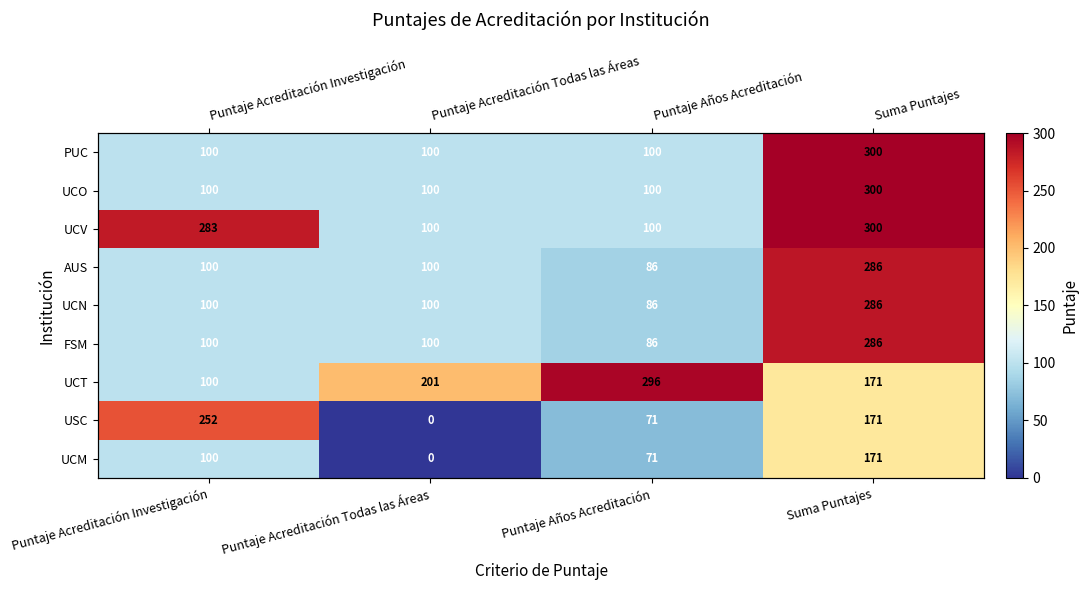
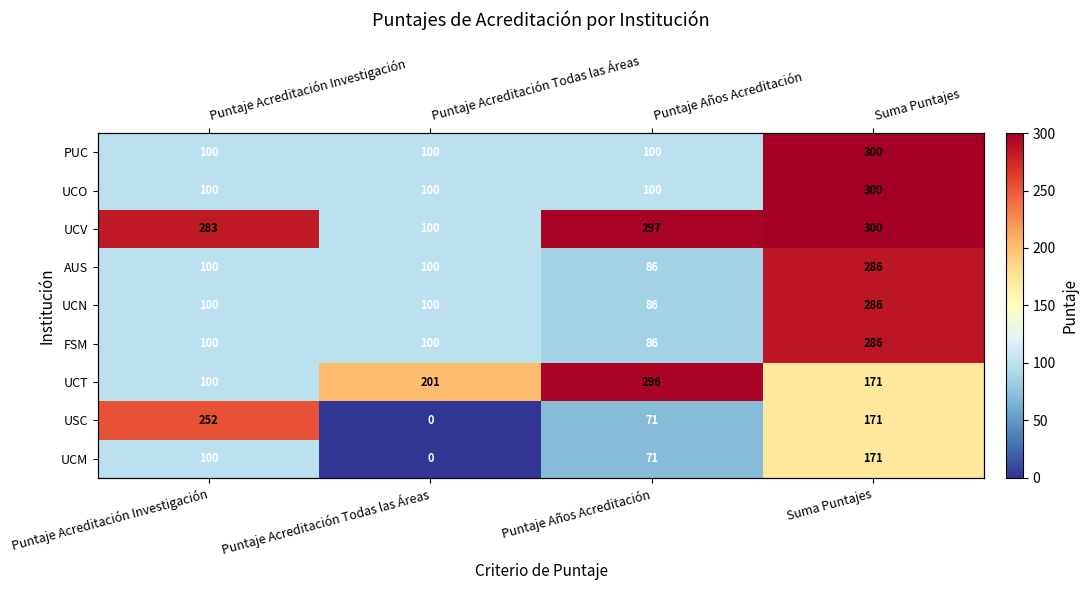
UCV, Puntaje Años Acreditación: 100 -> 297
